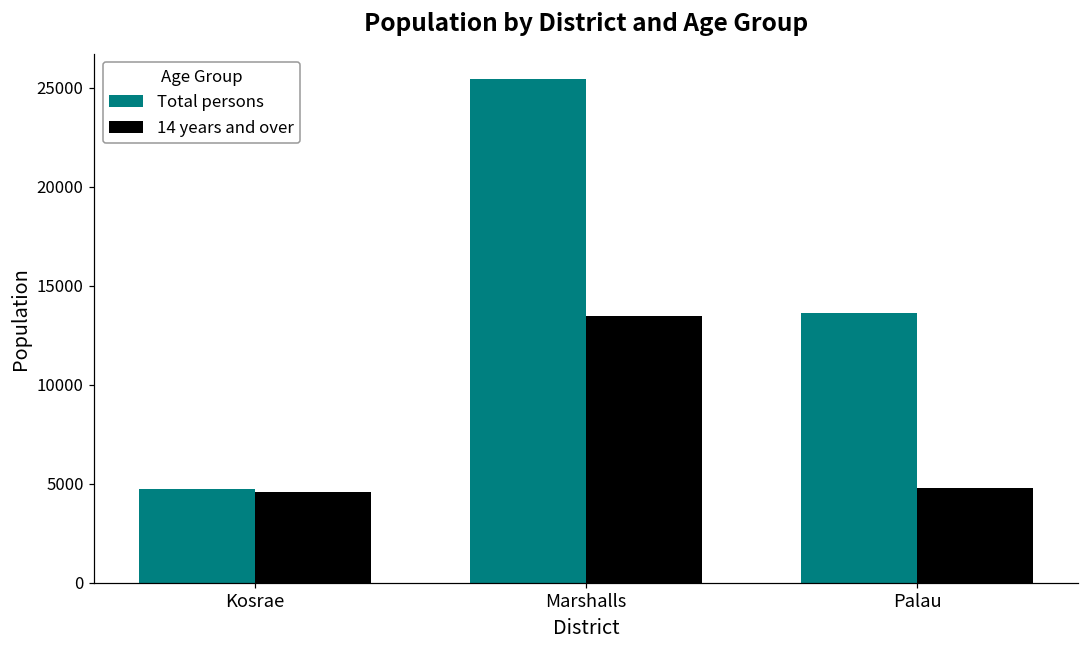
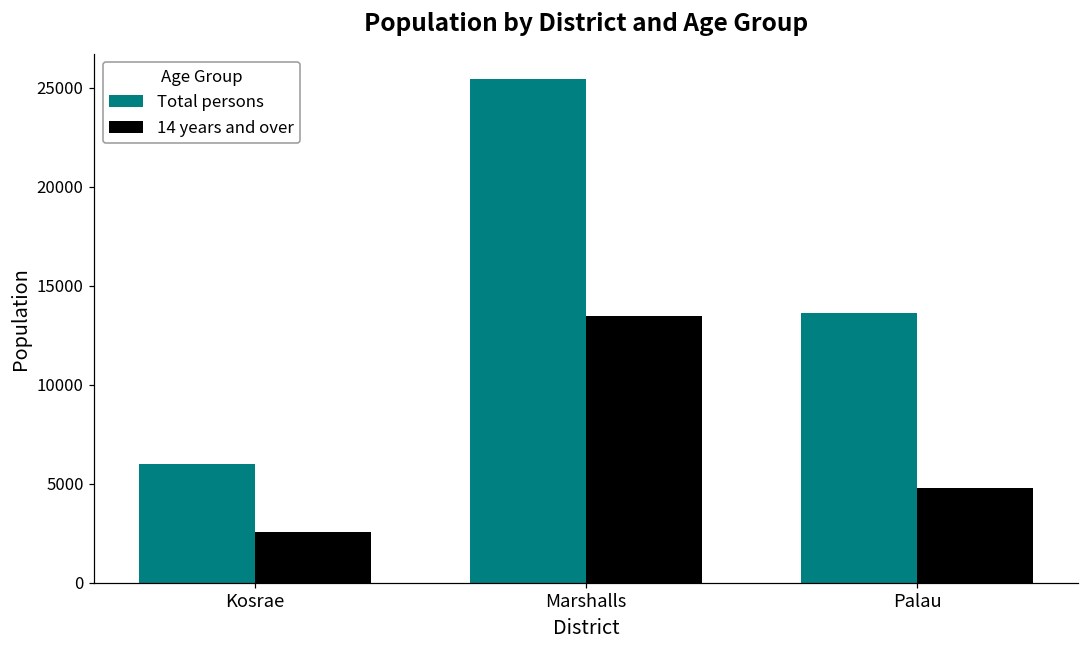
Total persons, Kosrae: 4700 -> 6000
14 years and over, Kosrae: 4600 -> 2600
